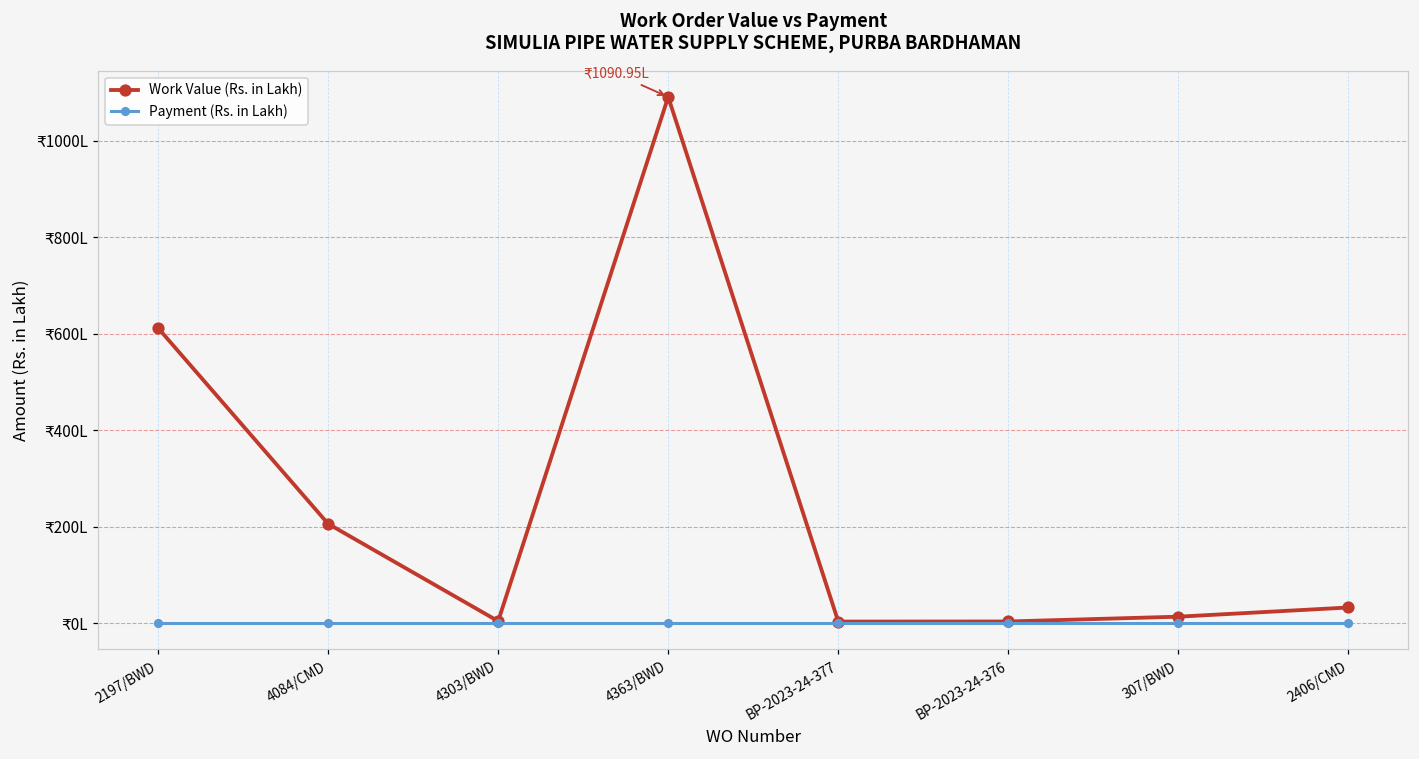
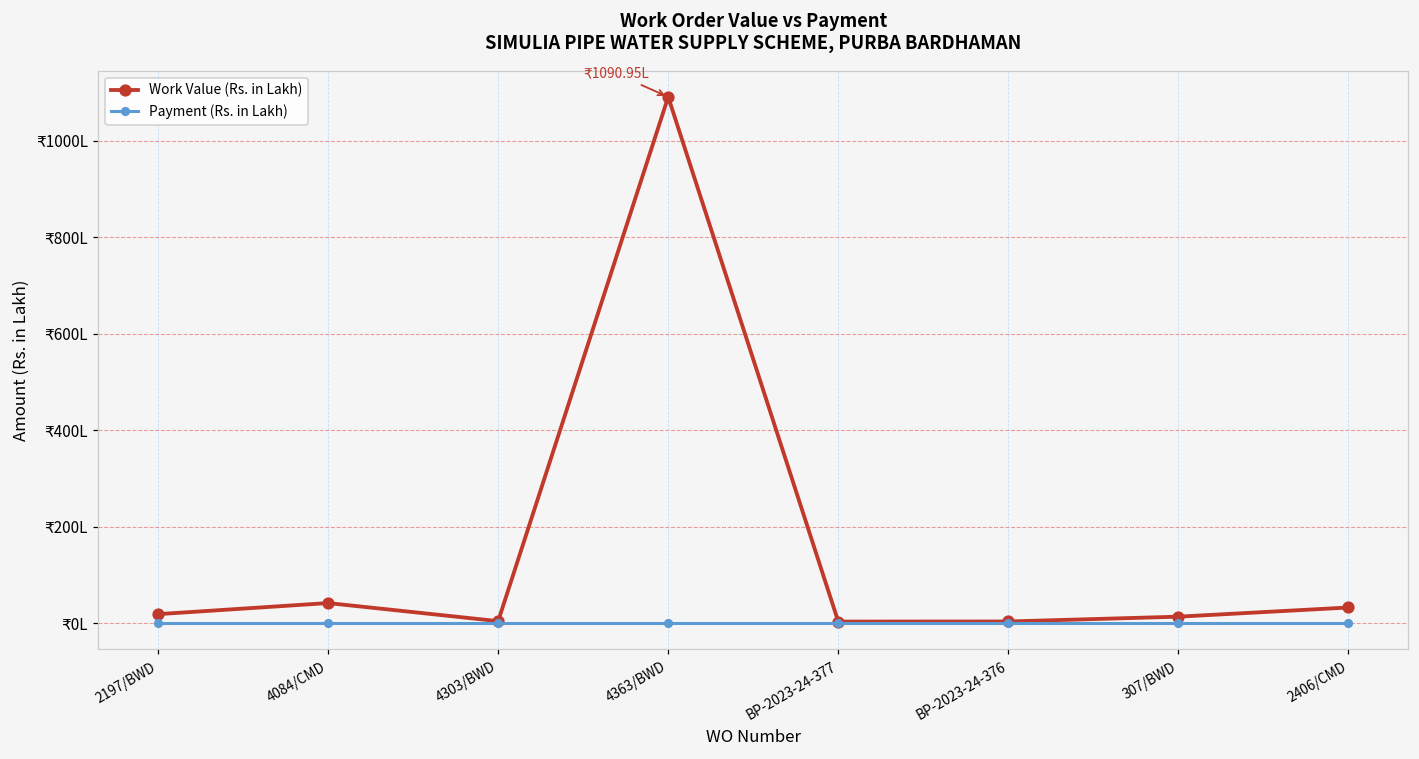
Work Value (Rs. in Lakh), 2197/BWD: ₹610L -> ₹20L
Work Value (Rs. in Lakh), 4084/CMD: ₹210L -> ₹40L
